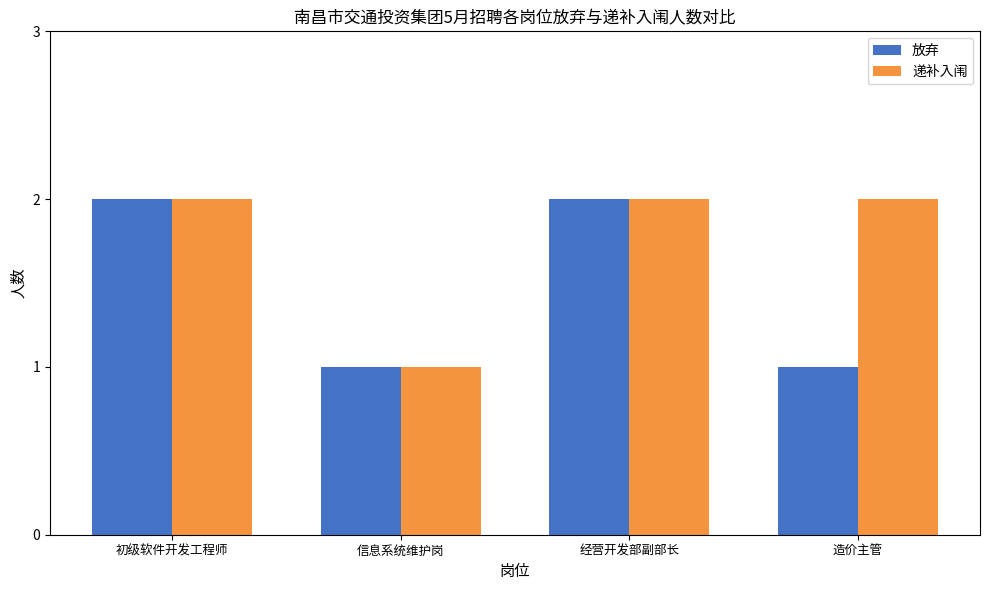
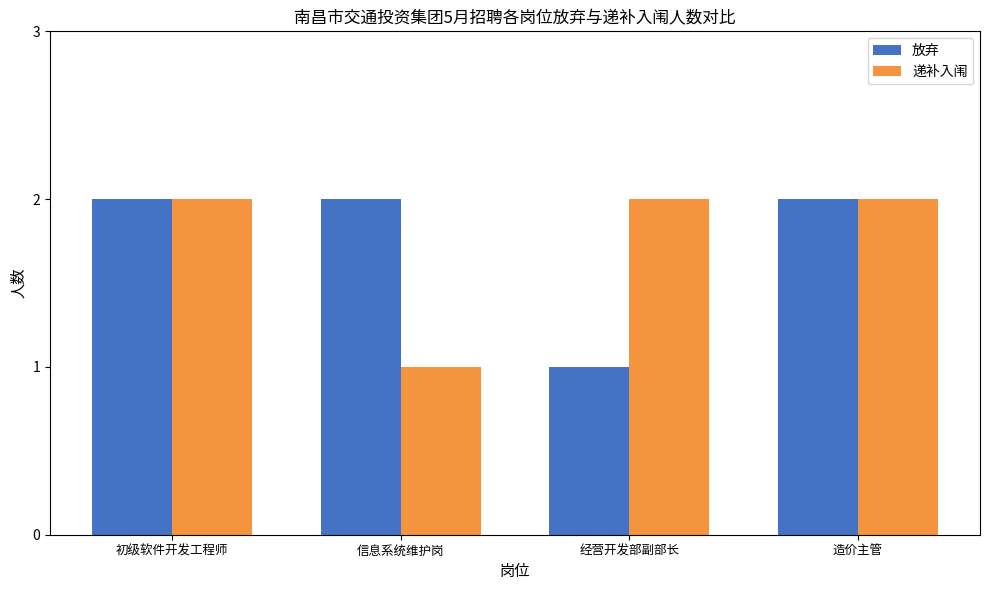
放弃, 信息系统维护岗: 1 -> 2
放弃, 经营开发部副部长: 2 -> 1
放弃, 造价主管: 1 -> 2
